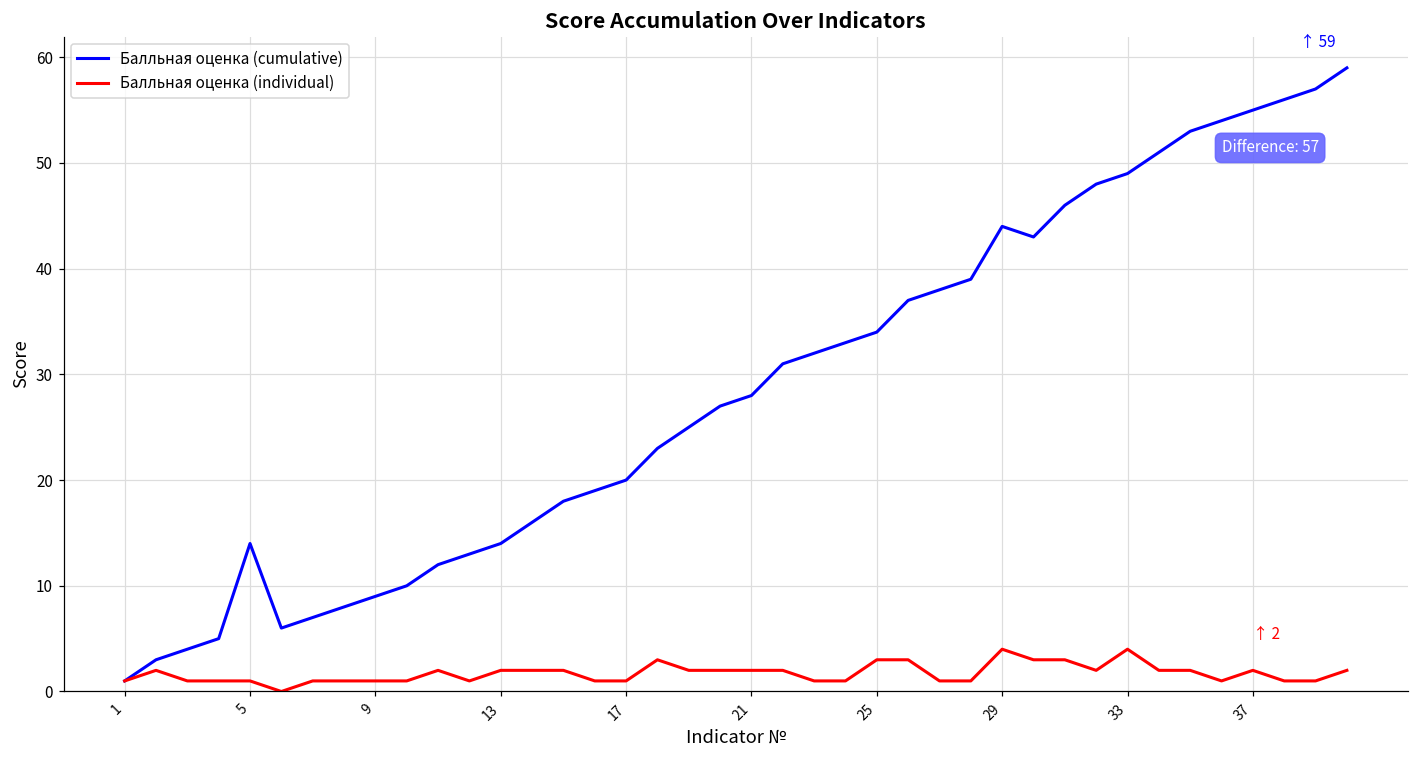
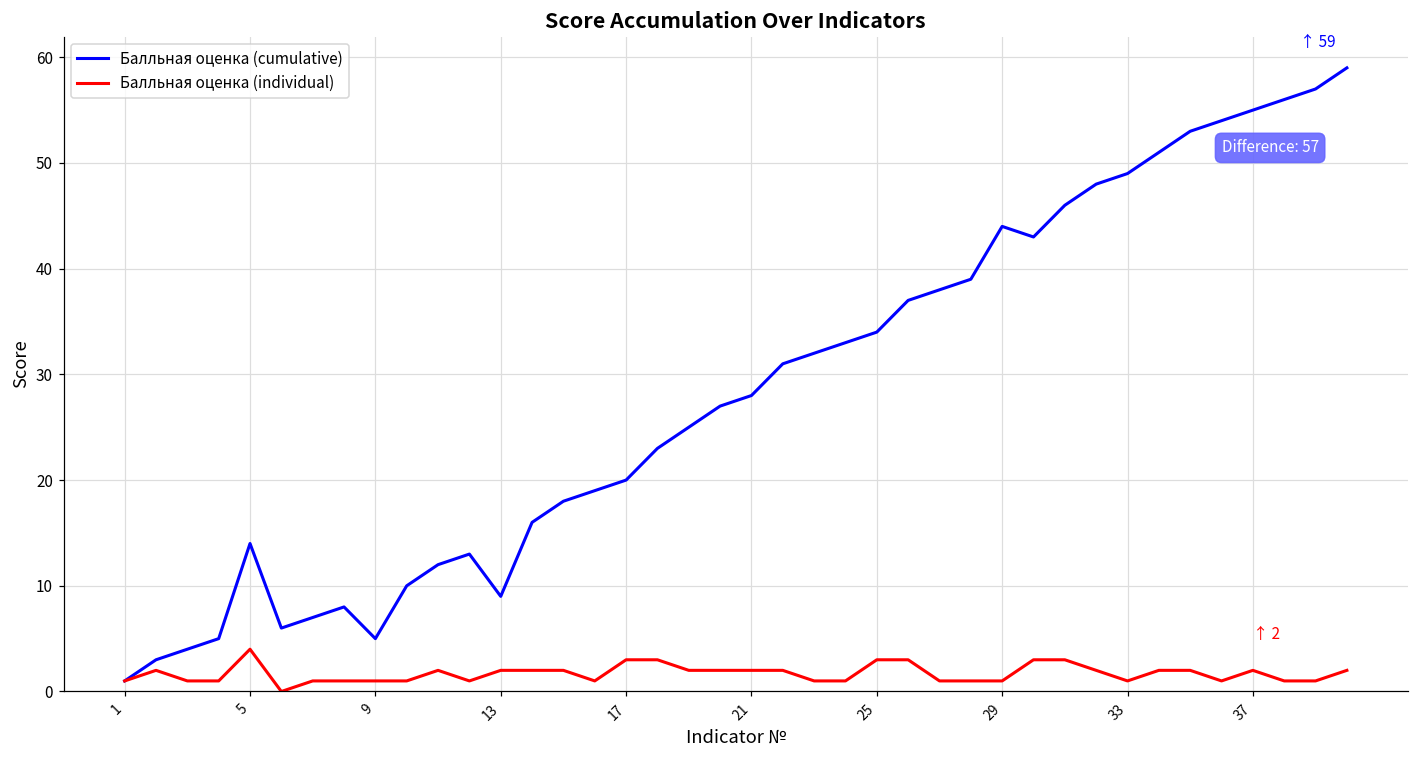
Балльная оценка (individual), 5: 1 -> 4
Балльная оценка (cumulative), 9: 9 -> 5
Балльная оценка (cumulative), 13: 14 -> 9
Балльная оценка (individual), 17: 1 -> 3
Балльная оценка (individual), 29: 4 -> 1
Балльная оценка (individual), 33: 4 -> 1
